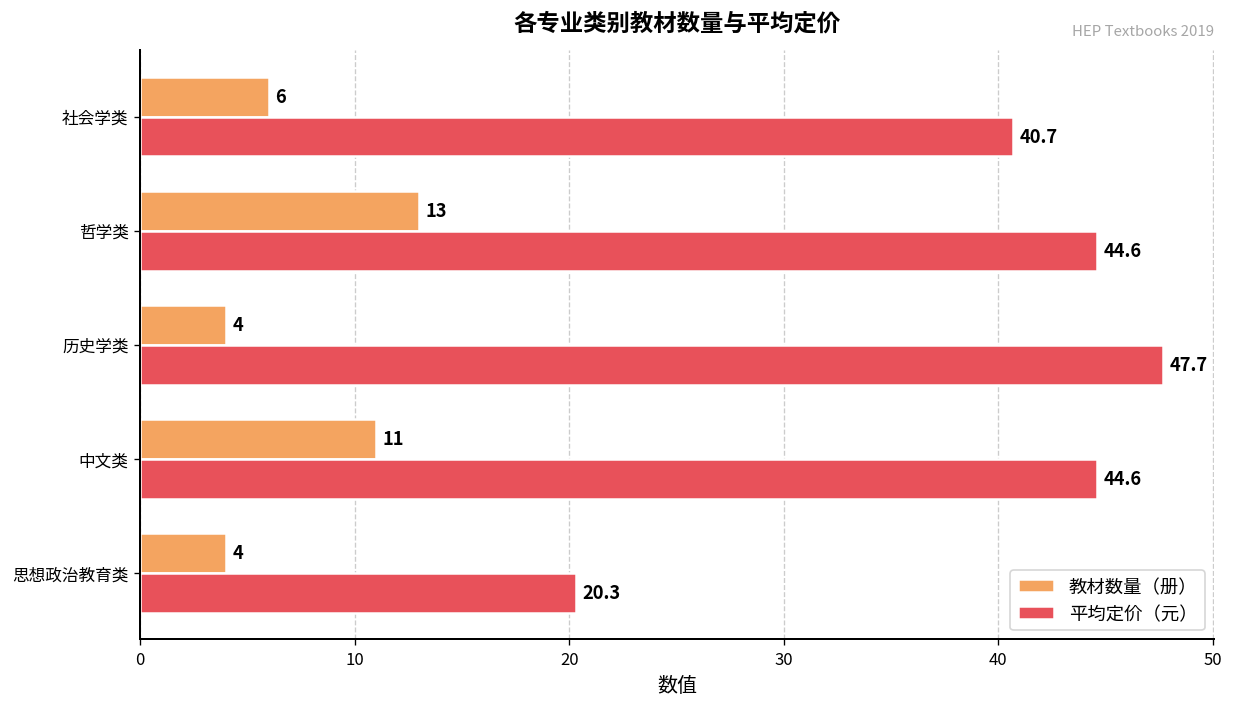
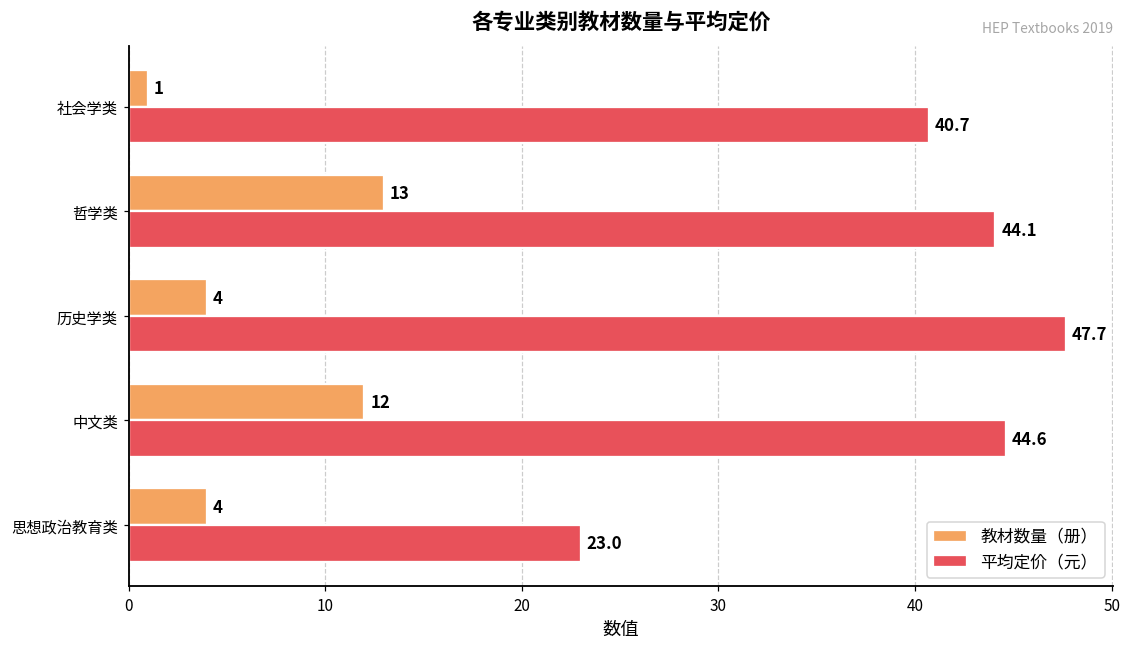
教材数量（册）, 社会学类: 6 -> 1
平均定价（元）, 哲学类: 44.6 -> 44.1
教材数量（册）, 中文类: 11 -> 12
平均定价（元）, 思想政治教育类: 20.3 -> 23.0
